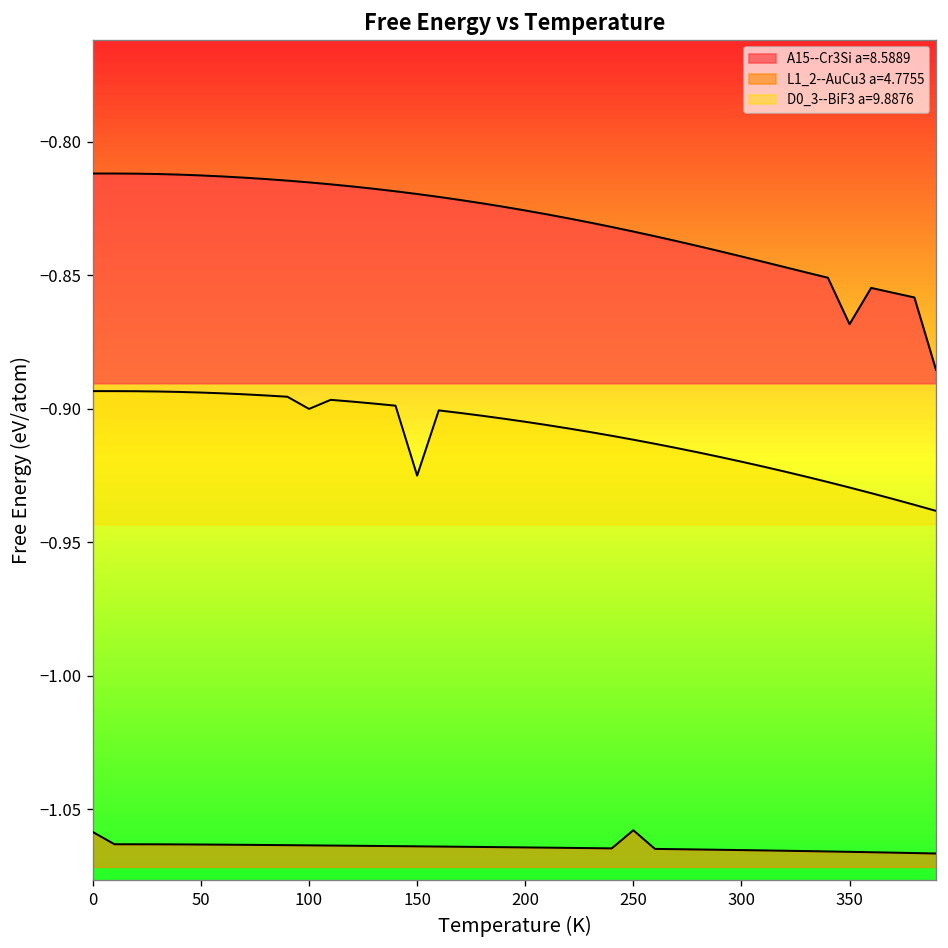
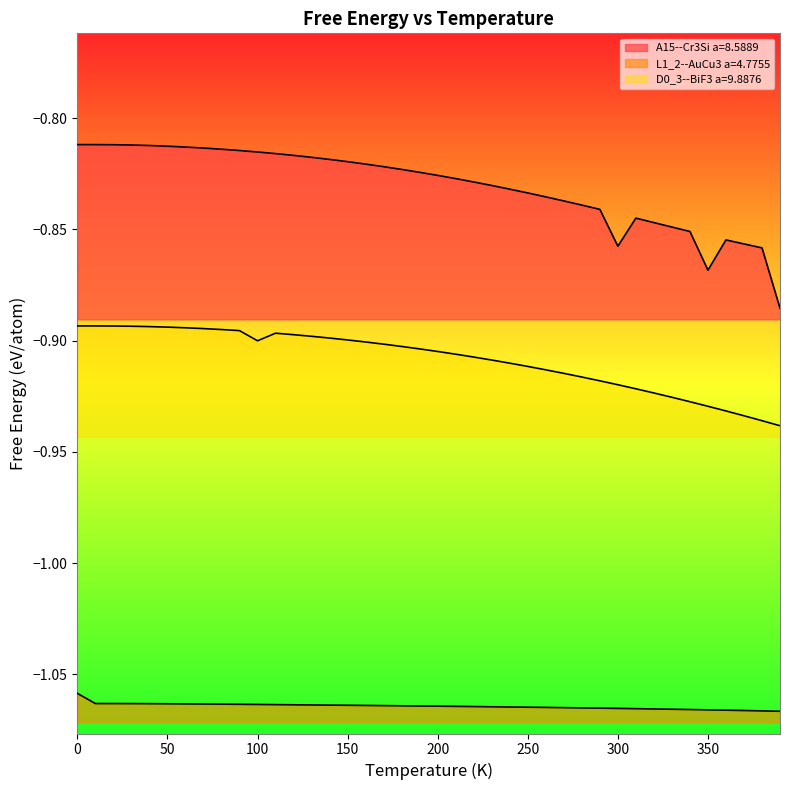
D0_3--BiF3 a=9.8876, 150: -0.925 -> -0.900
L1_2--AuCu3 a=4.7755, 250: -1.058 -> -1.065
A15--Cr3Si a=8.5889, 300: -0.843 -> -0.858
